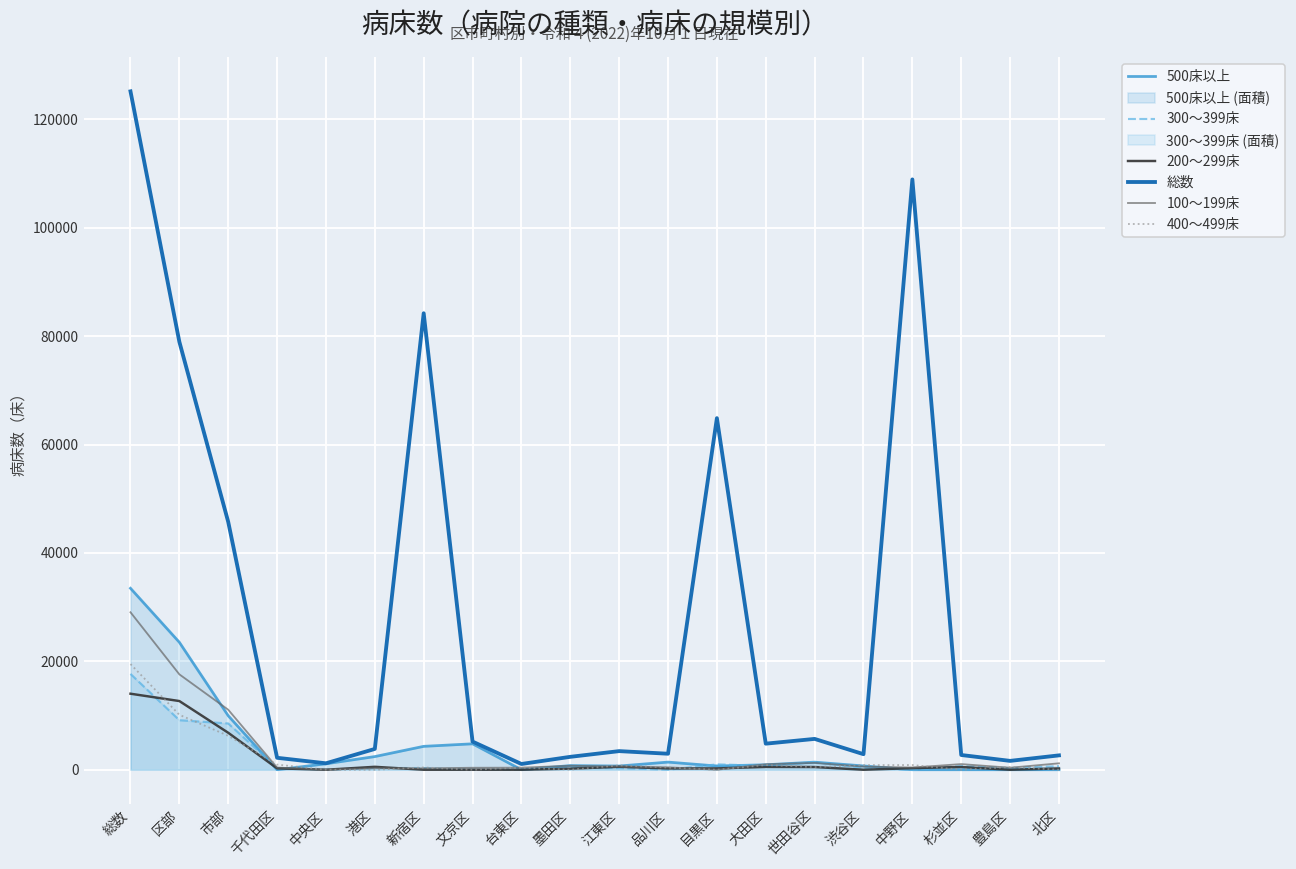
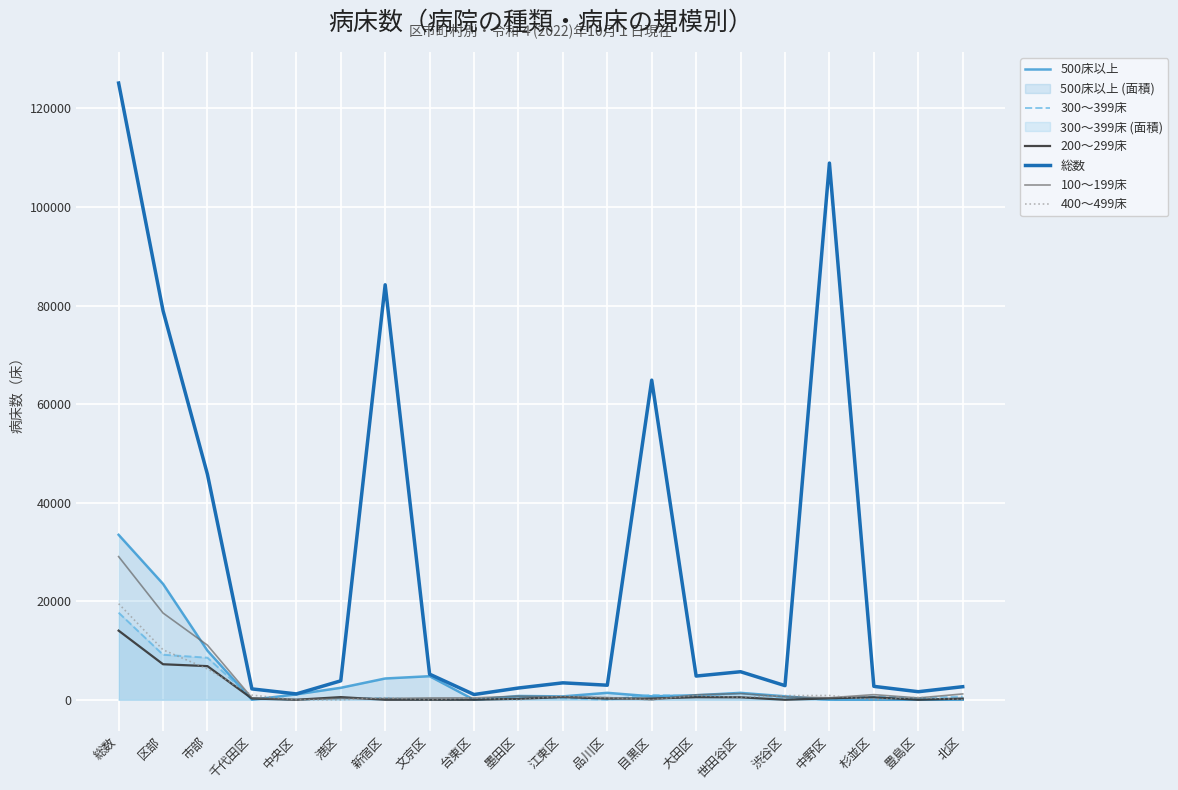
200～299床, 区部: 13000 -> 7000
